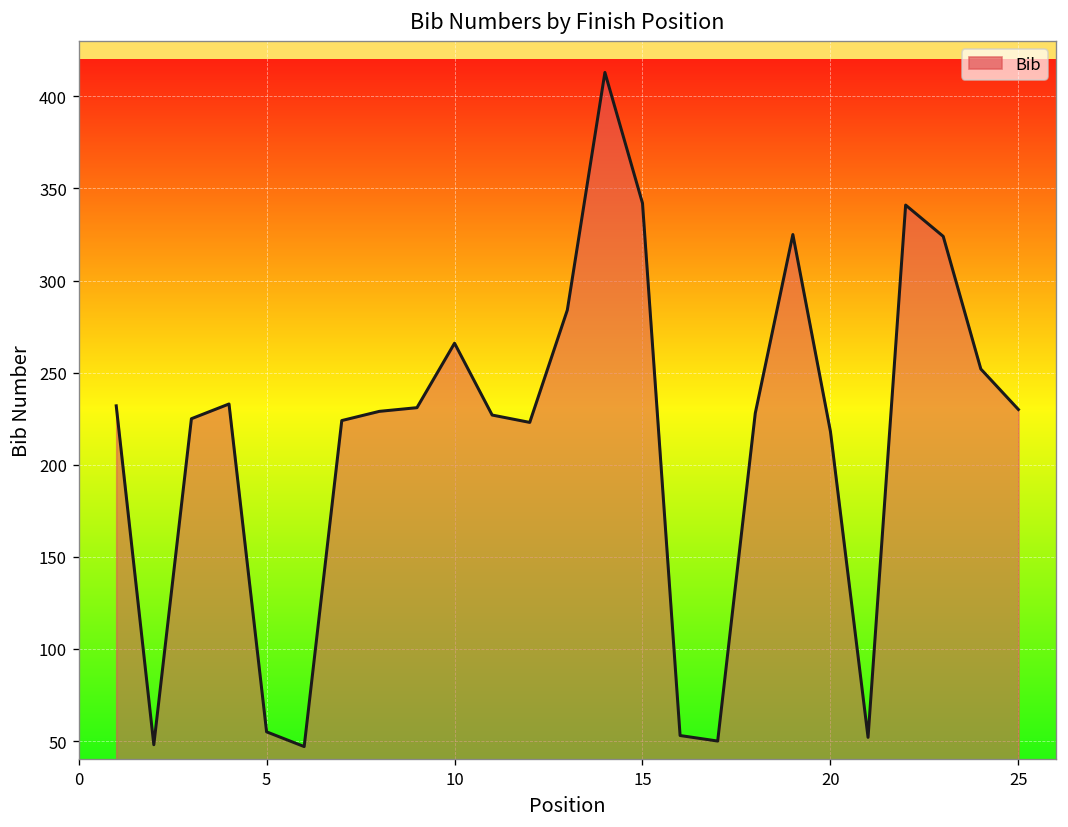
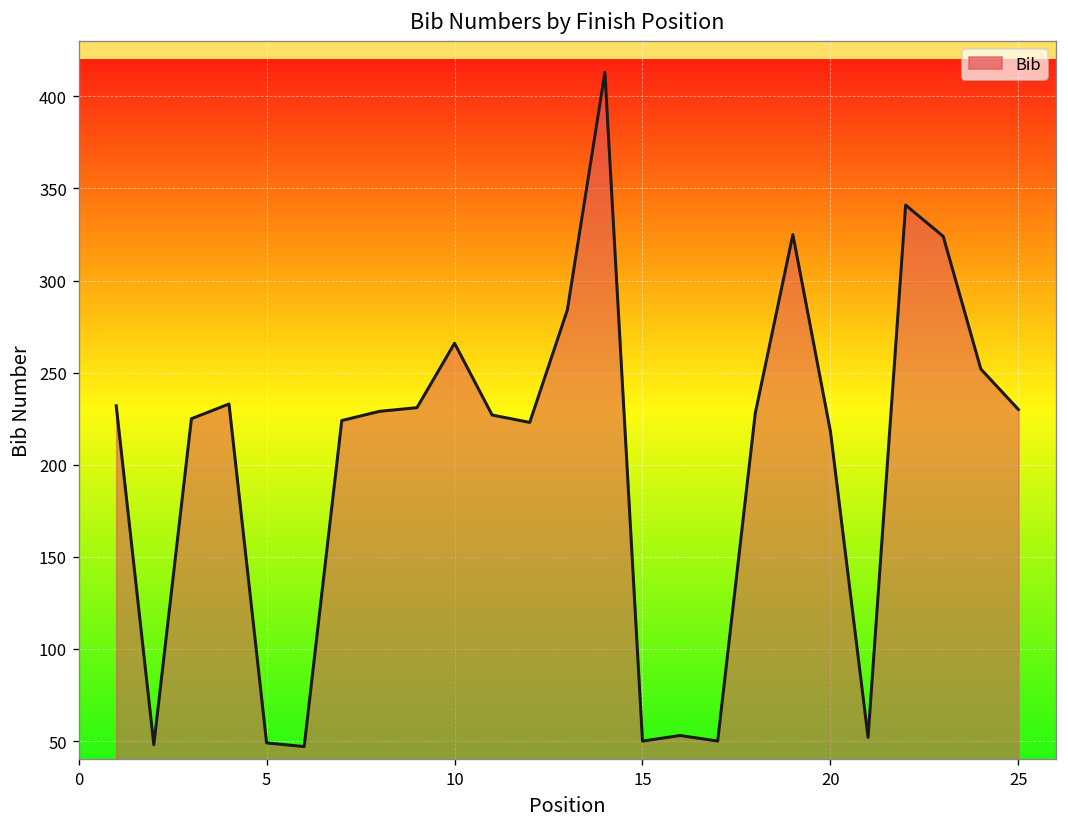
5: 55 -> 49
15: 342 -> 50
